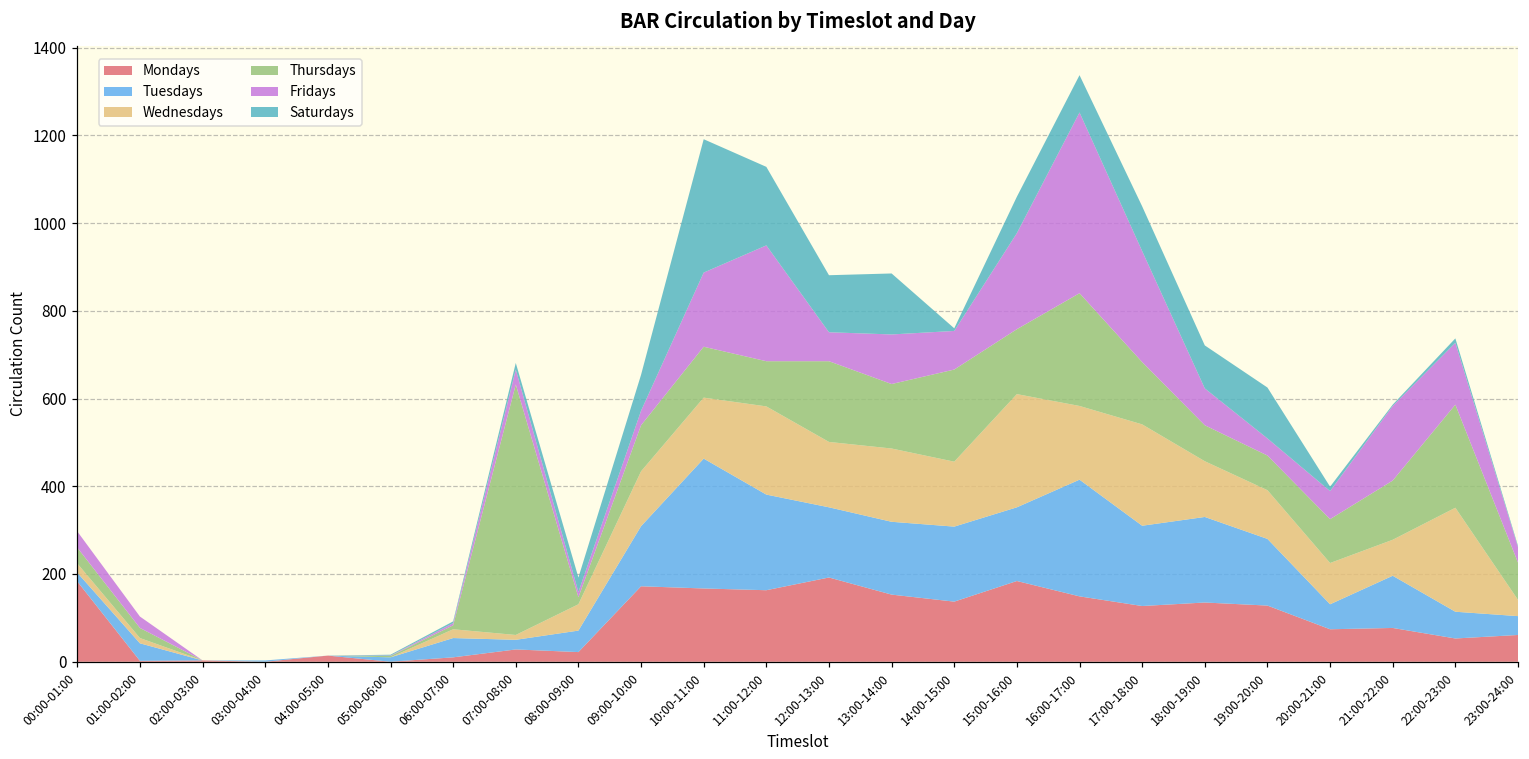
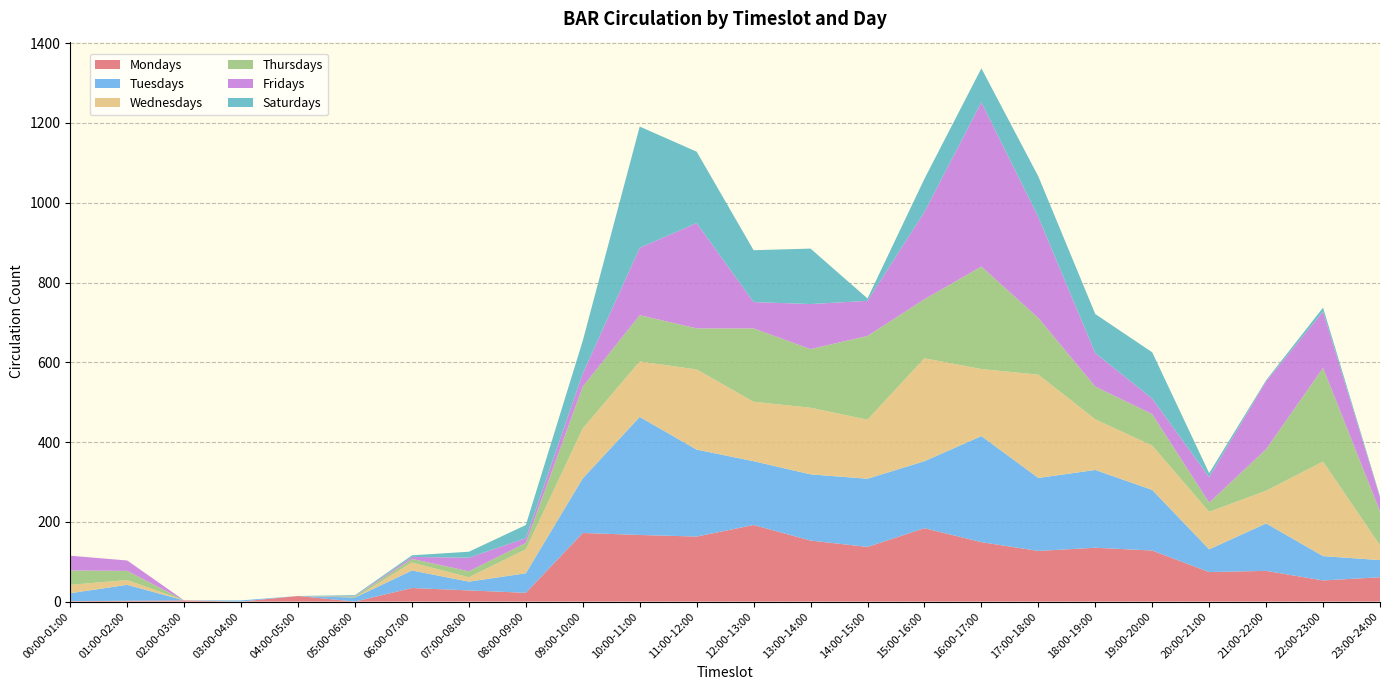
Mondays, 00:00-01:00: 180 -> 0
Mondays, 06:00-07:00: 10 -> 30
Thursdays, 07:00-08:00: 570 -> 20
Wednesdays, 17:00-18:00: 230 -> 260
Thursdays, 20:00-21:00: 100 -> 20
Thursdays, 21:00-22:00: 140 -> 100
